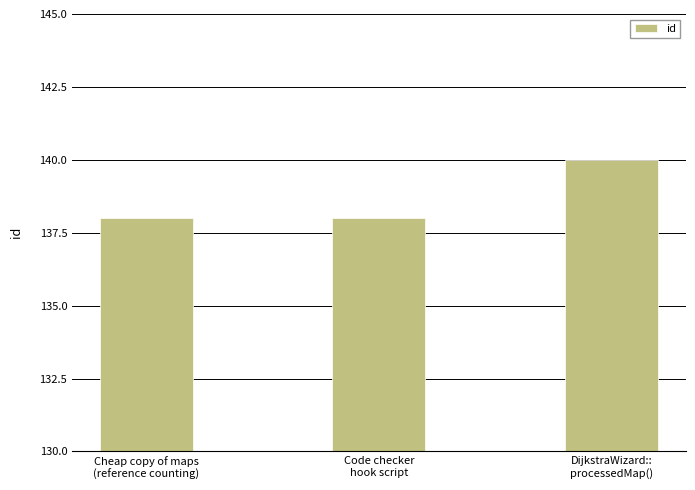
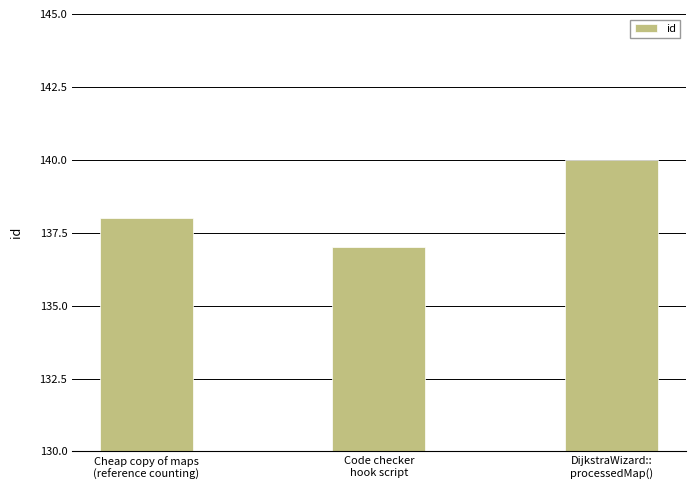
Code checker hook script: 138 -> 137
